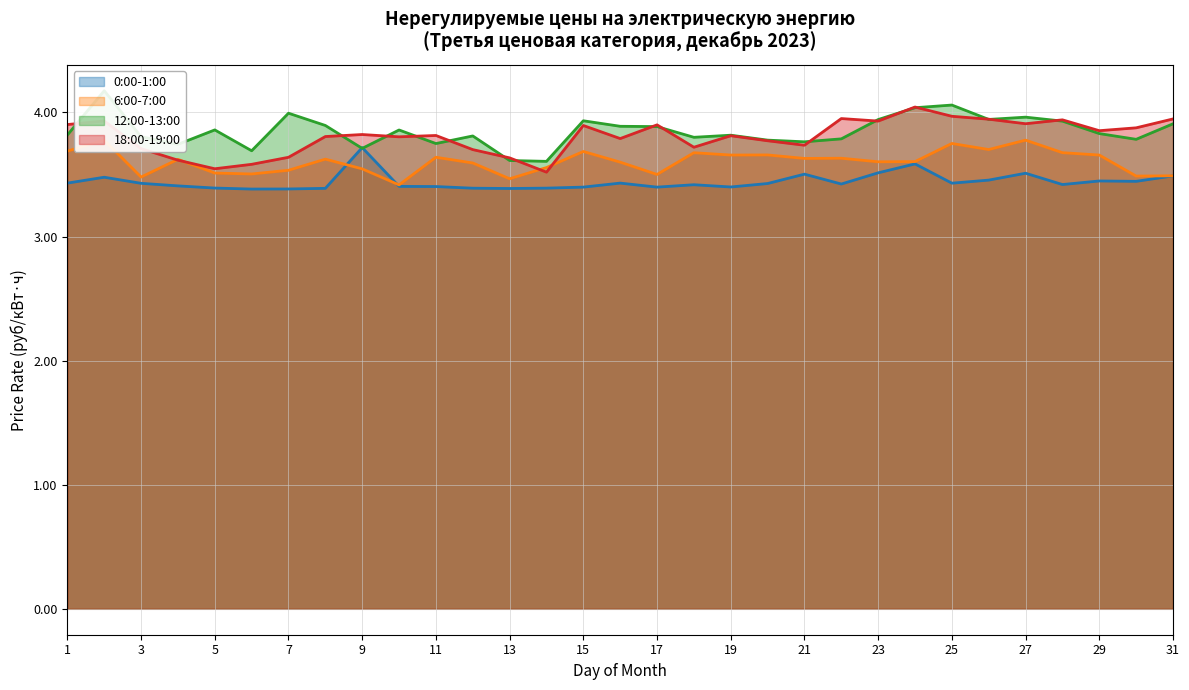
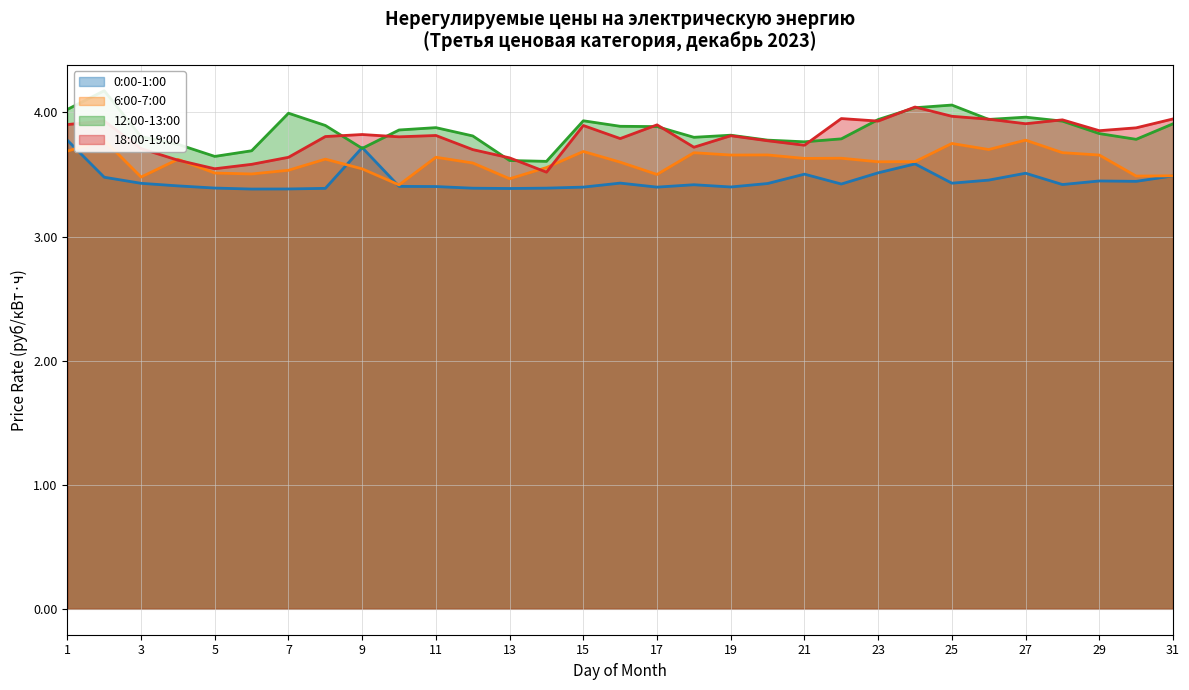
0:00-1:00, 1: 3.43 -> 3.78
12:00-13:00, 1: 3.82 -> 4.02
12:00-13:00, 5: 3.86 -> 3.65
12:00-13:00, 11: 3.75 -> 3.88
